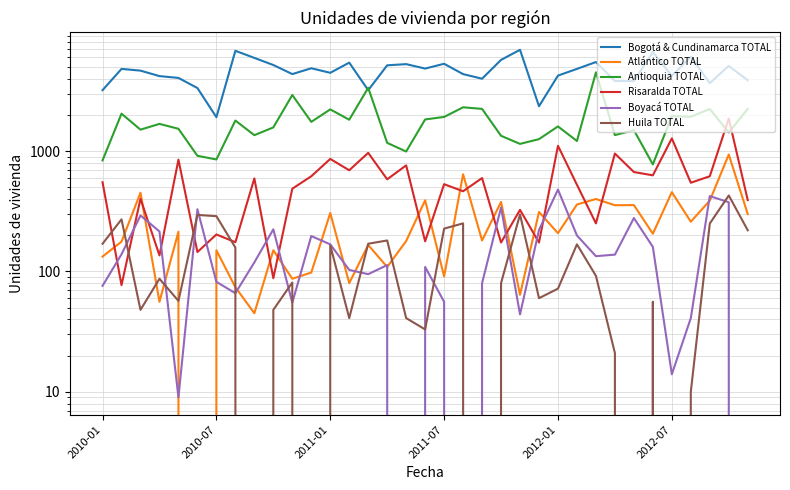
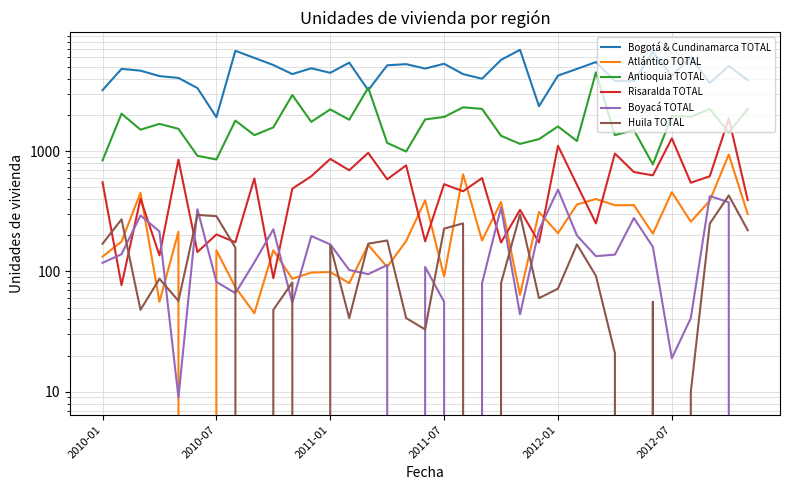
Boyacá TOTAL, 2010-01: 80 -> 120
Atlántico TOTAL, 2011-01: 310 -> 100
Boyacá TOTAL, 2012-07: 14 -> 19
